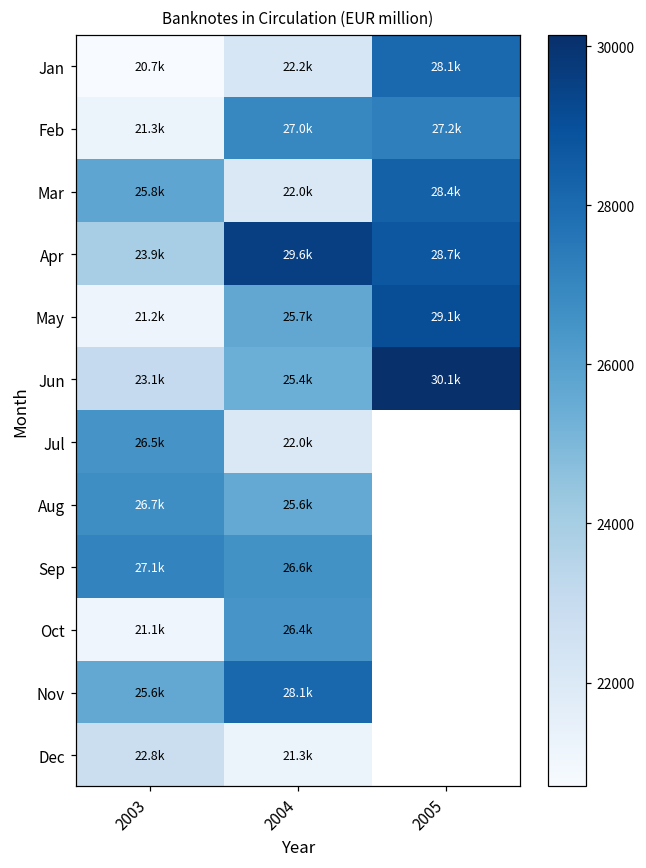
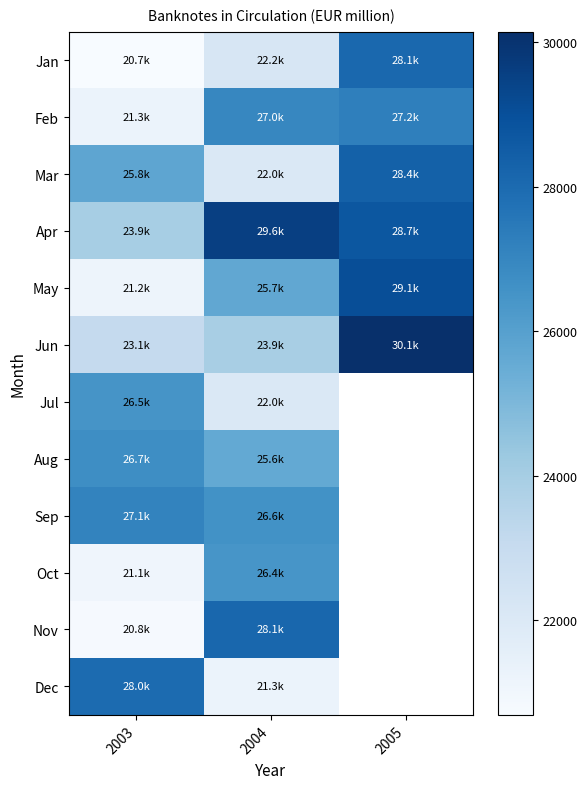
Jun, 2004: 25.4k -> 23.9k
Nov, 2003: 25.6k -> 20.8k
Dec, 2003: 22.8k -> 28.0k
